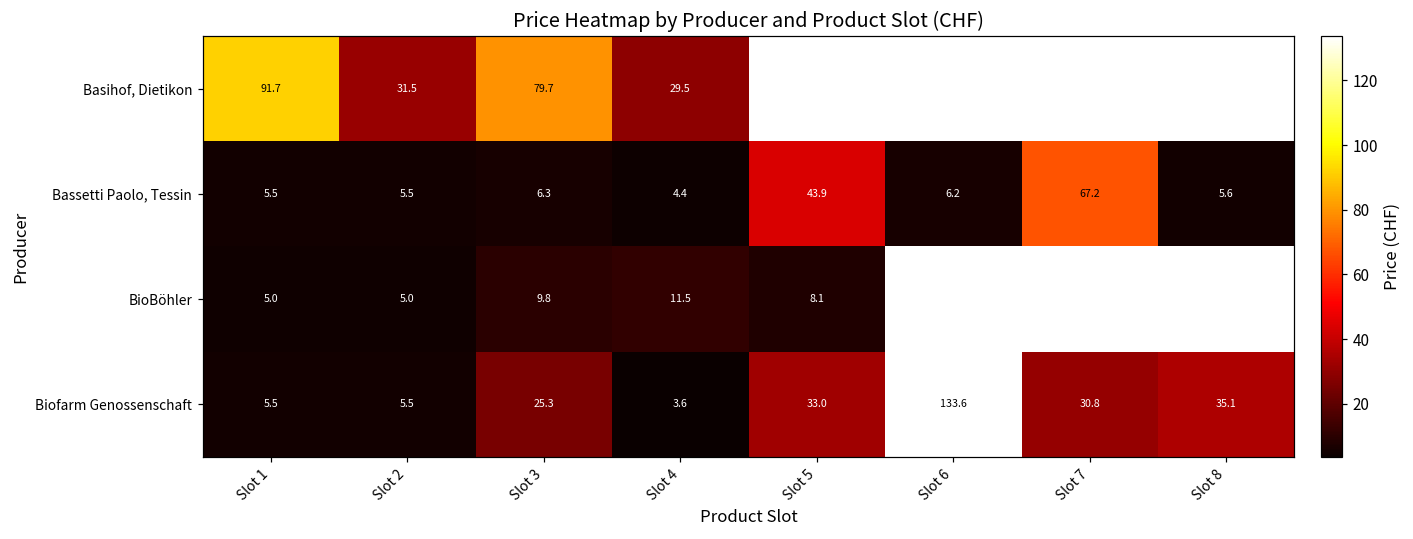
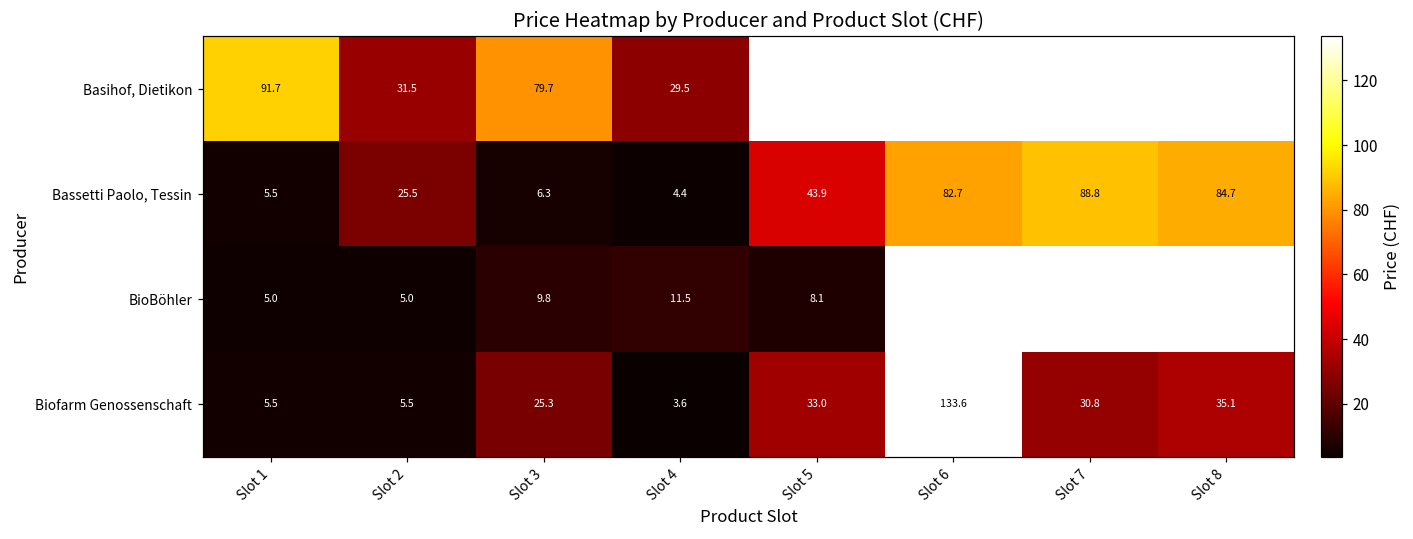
Bassetti Paolo, Tessin, Slot 2: 5.5 -> 25.5
Bassetti Paolo, Tessin, Slot 6: 6.2 -> 82.7
Bassetti Paolo, Tessin, Slot 7: 67.2 -> 88.8
Bassetti Paolo, Tessin, Slot 8: 5.6 -> 84.7
